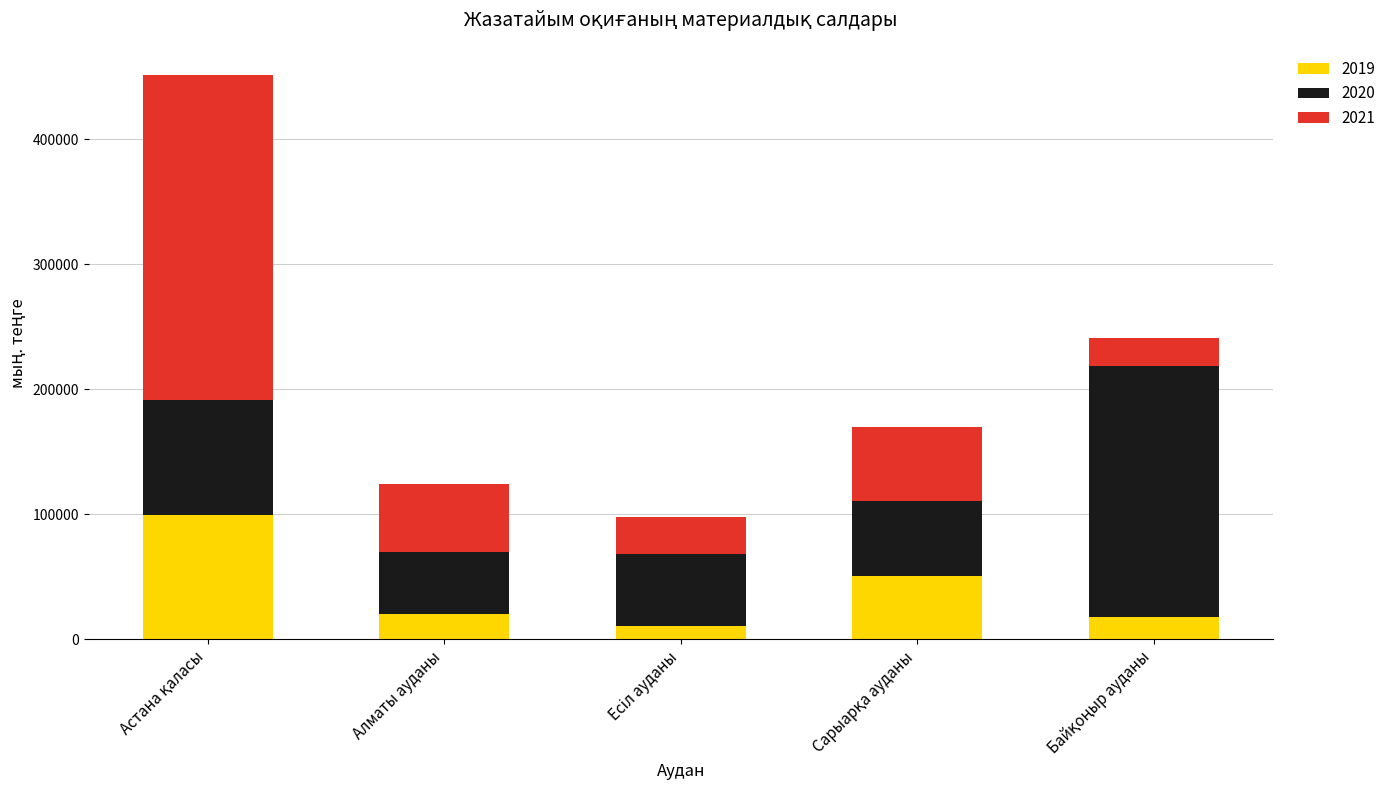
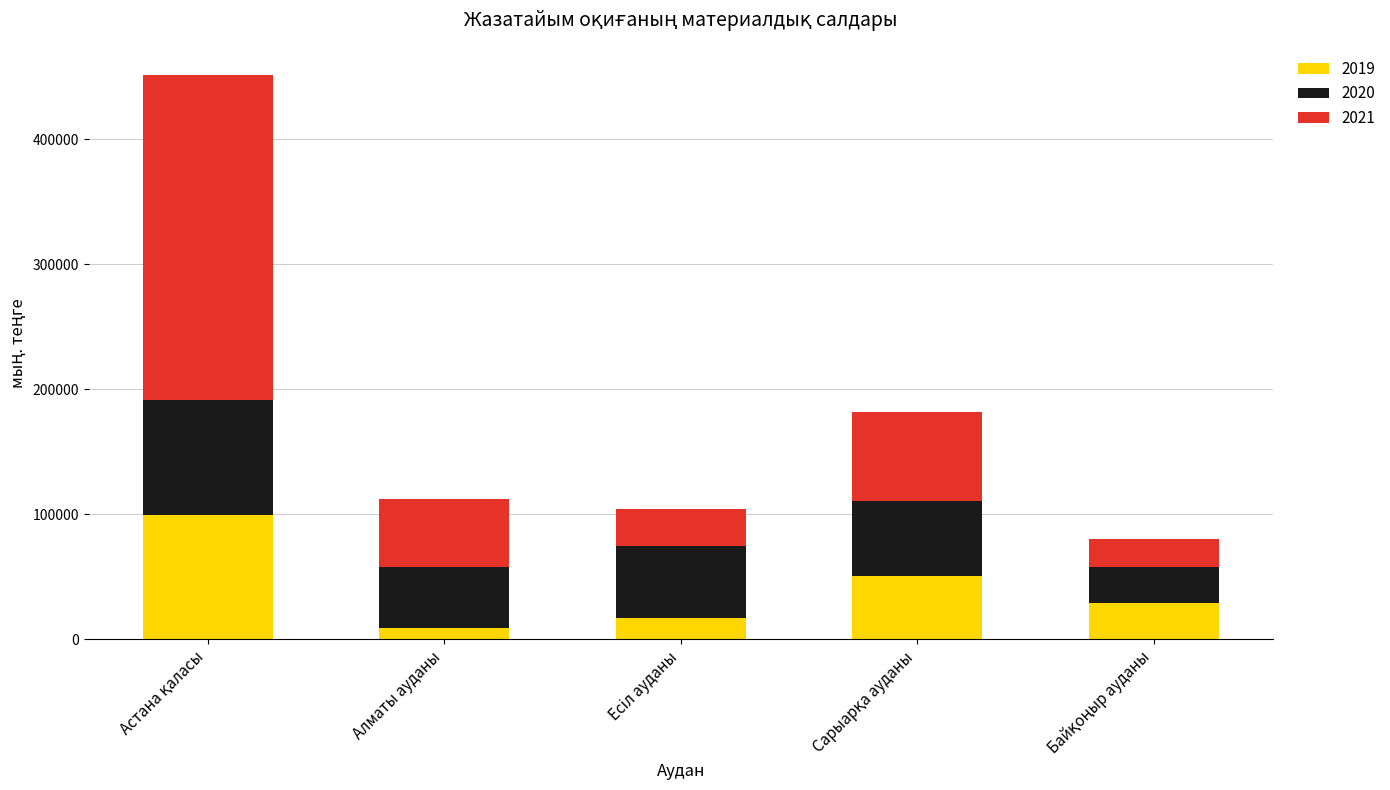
2019, Алматы ауданы: 20000 -> 9000
2019, Есіл ауданы: 10000 -> 17000
2021, Сарыарқа ауданы: 59000 -> 71000
2019, Байқоңыр ауданы: 18000 -> 29000
2020, Байқоңыр ауданы: 201000 -> 29000
